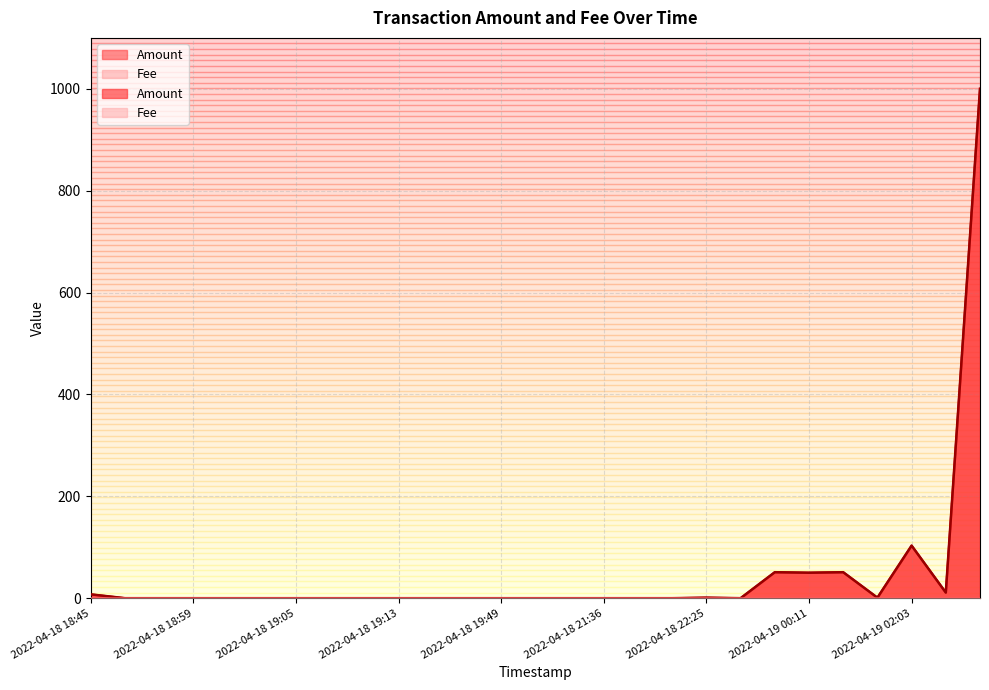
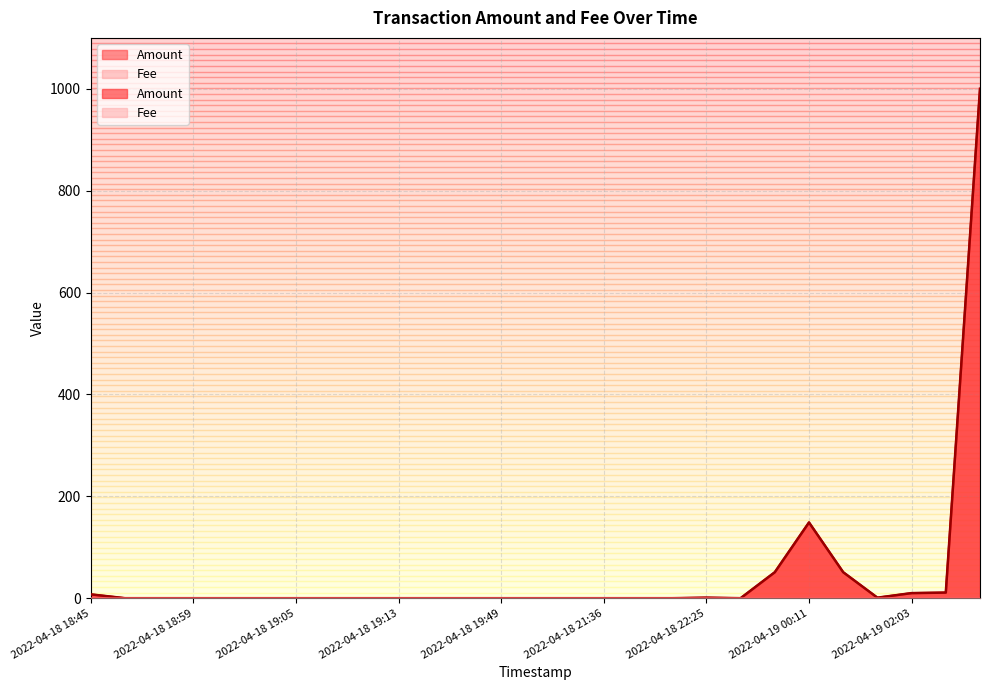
Amount, 2022-04-19 00:11: 50 -> 150
Amount, 2022-04-19 02:03: 100 -> 10
